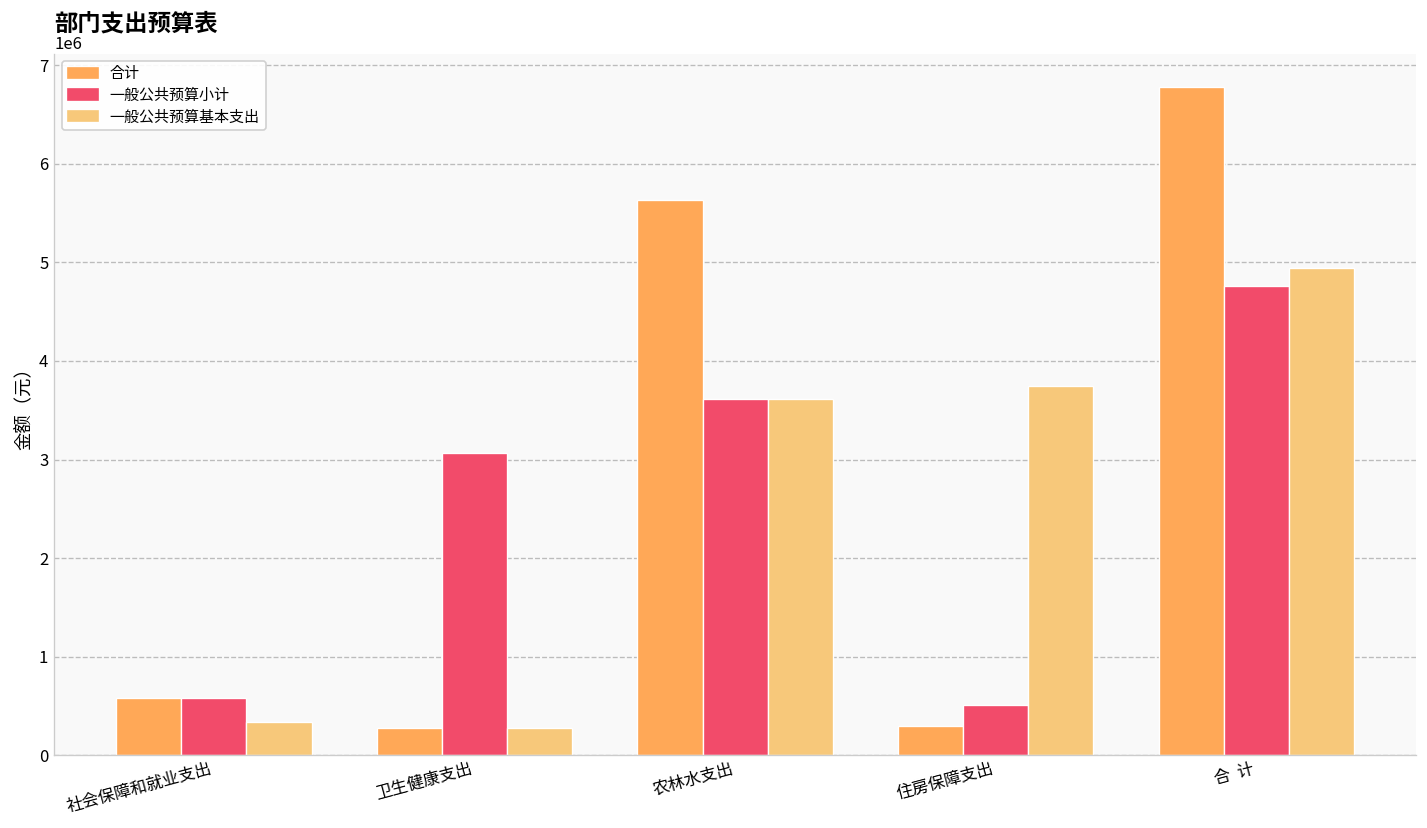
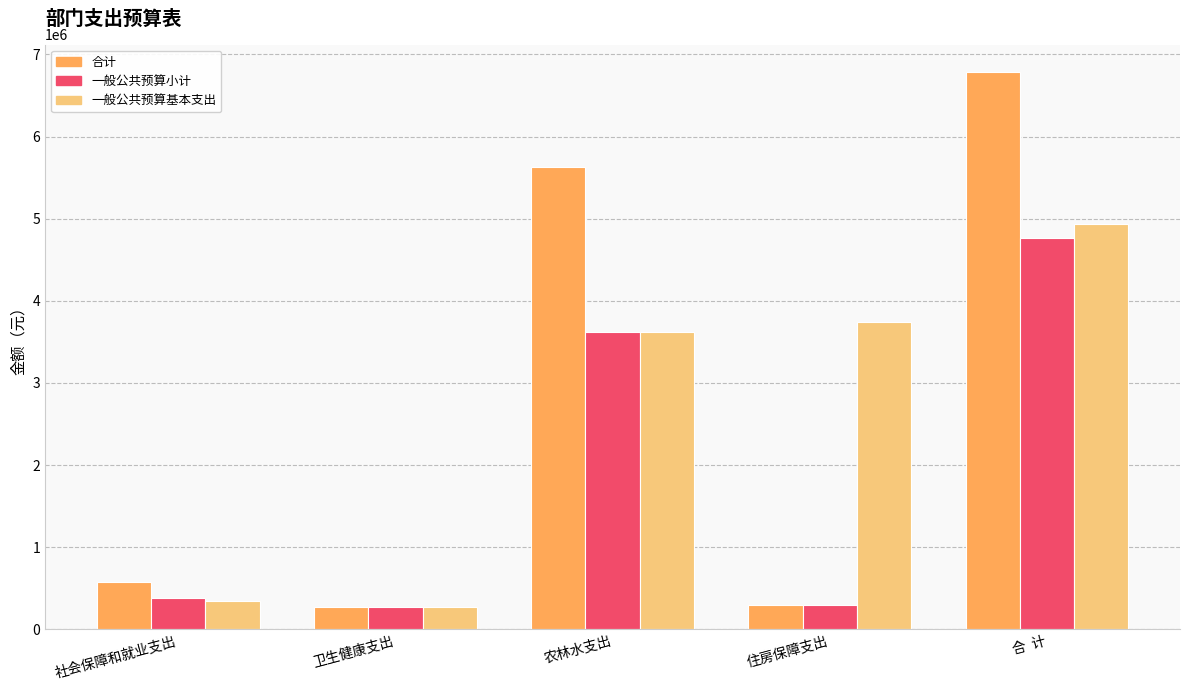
一般公共预算小计, 社会保障和就业支出: 600000 -> 400000
一般公共预算小计, 卫生健康支出: 3100000 -> 300000
一般公共预算小计, 住房保障支出: 500000 -> 300000
